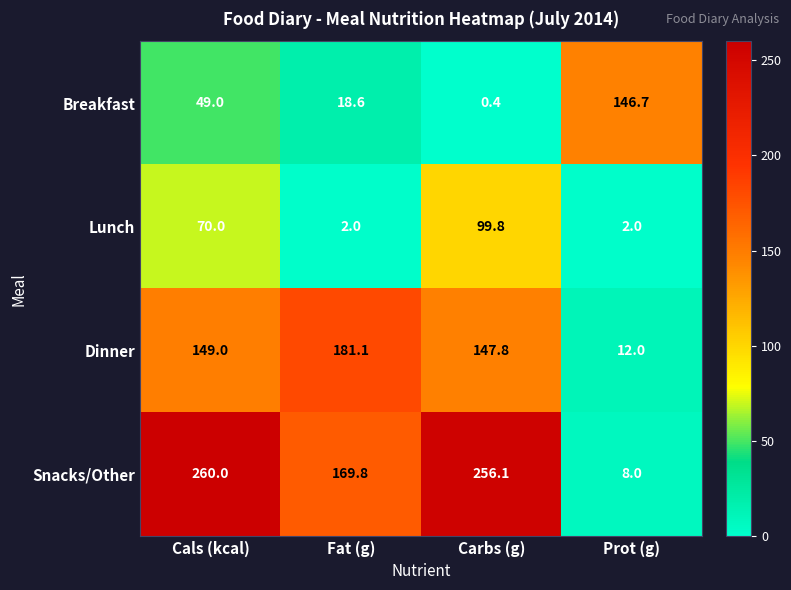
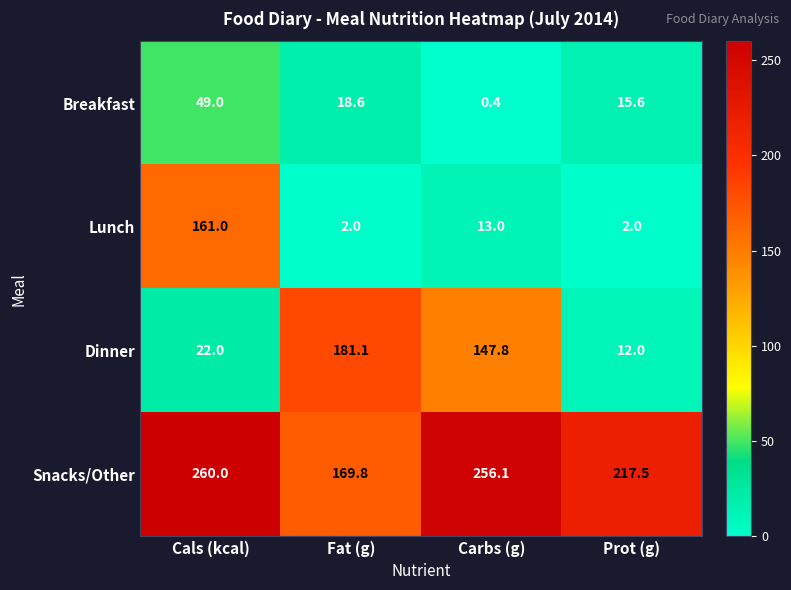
Breakfast, Prot (g): 146.7 -> 15.6
Lunch, Cals (kcal): 70.0 -> 161.0
Lunch, Carbs (g): 99.8 -> 13.0
Dinner, Cals (kcal): 149.0 -> 22.0
Snacks/Other, Prot (g): 8.0 -> 217.5
